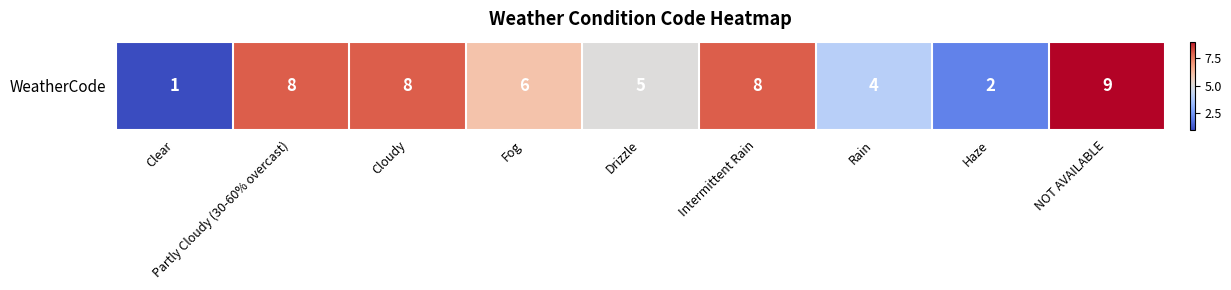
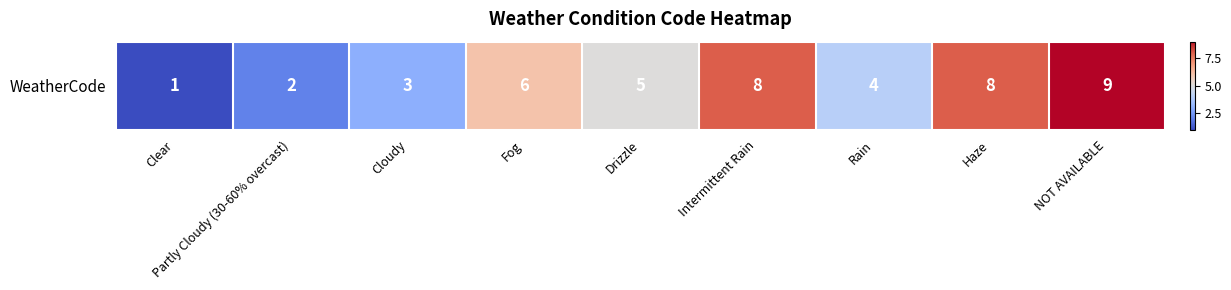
WeatherCode, Partly Cloudy (30-60% overcast): 8 -> 2
WeatherCode, Cloudy: 8 -> 3
WeatherCode, Haze: 2 -> 8
